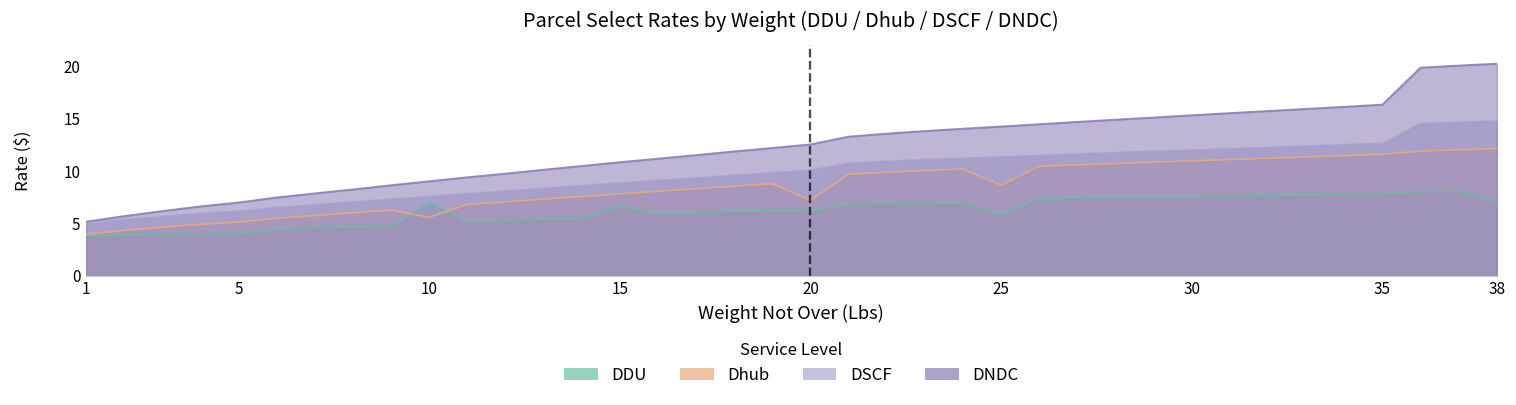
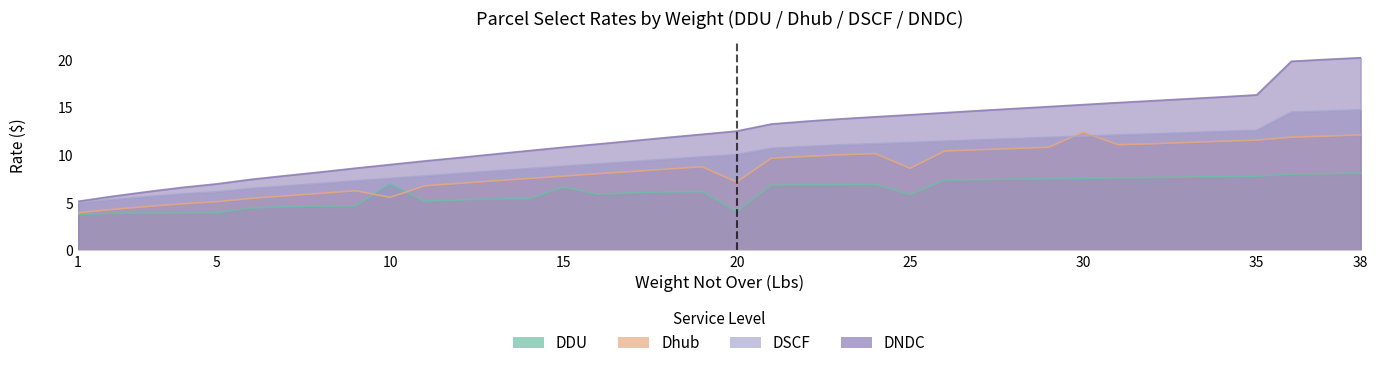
DDU, 20: 6 -> 4
Dhub, 30: 11 -> 12
DDU, 38: 7 -> 8
